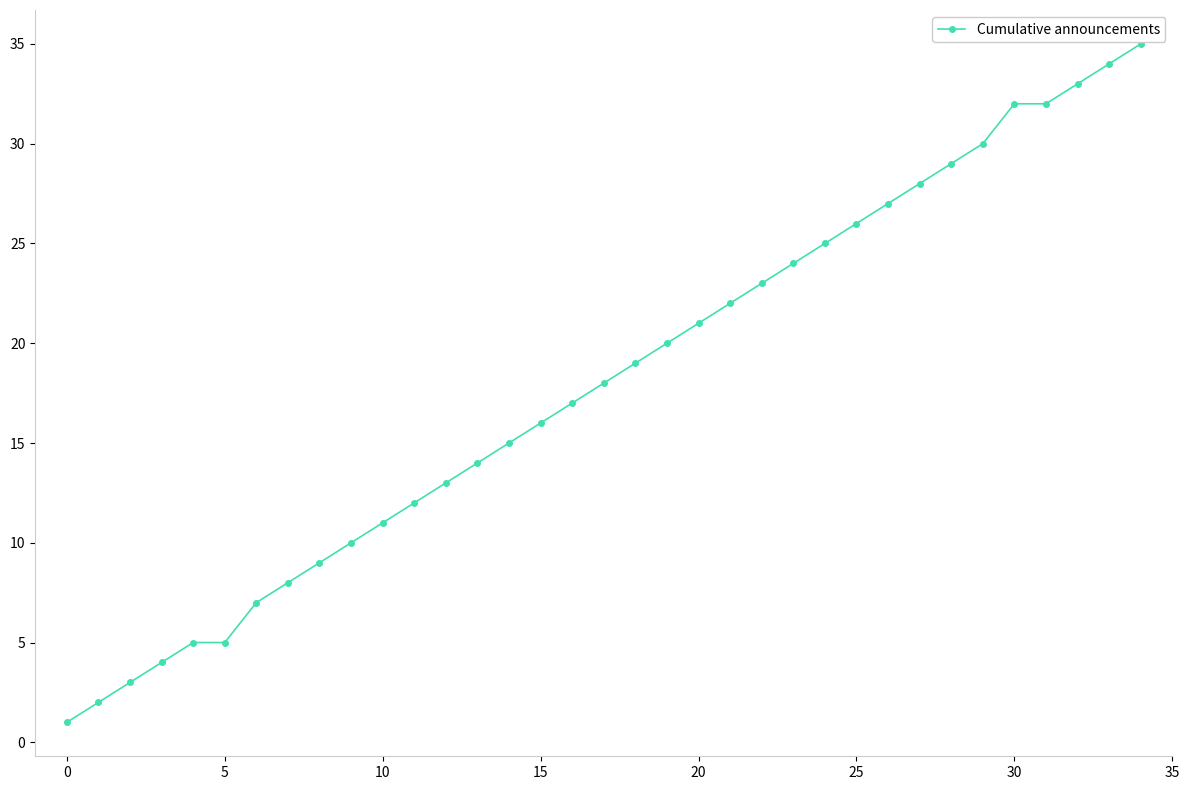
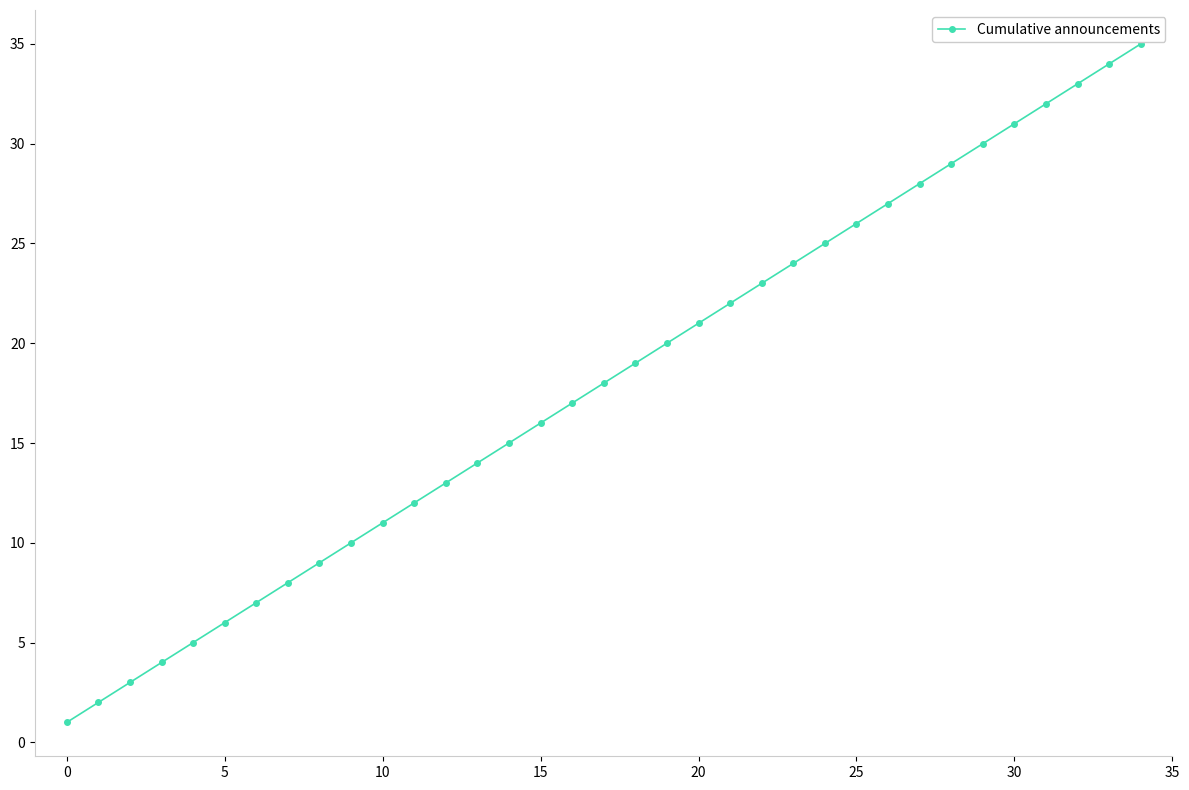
5: 5 -> 6
30: 32 -> 31
